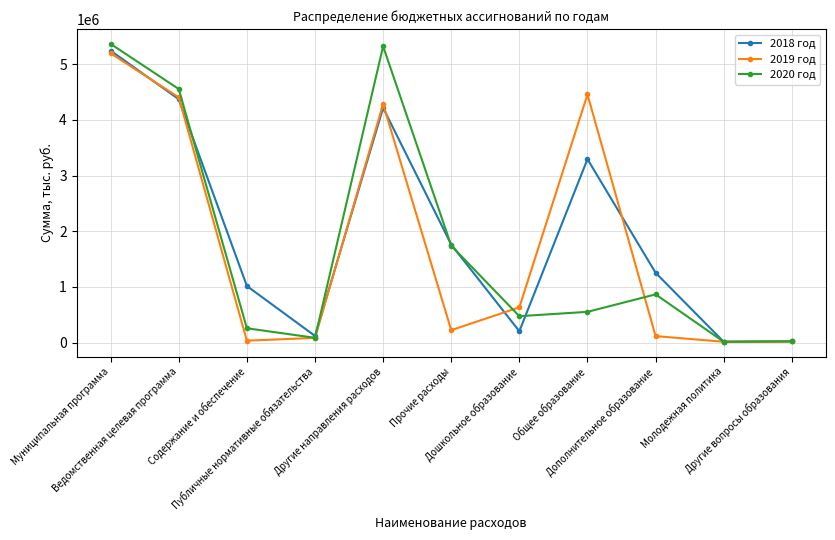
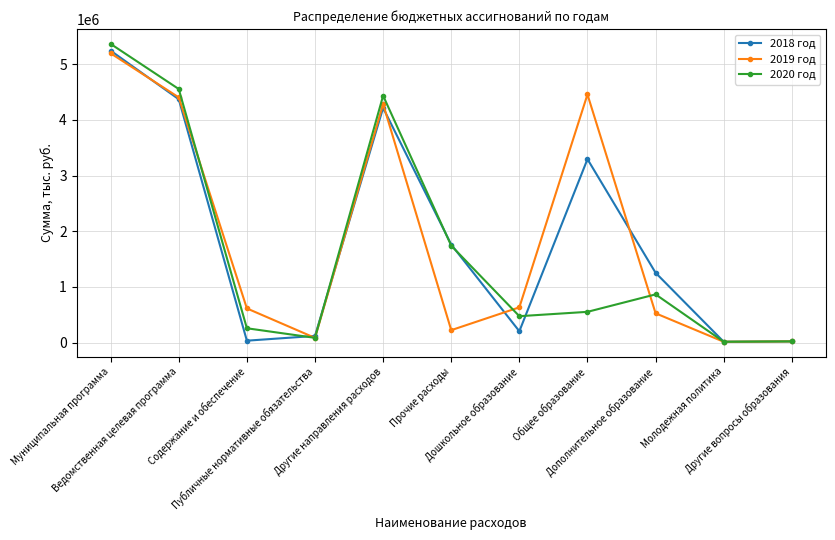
2018 год, Содержание и обеспечение: 1000000 -> 0
2019 год, Содержание и обеспечение: 0 -> 600000
2020 год, Другие направления расходов: 5300000 -> 4400000
2019 год, Дополнительное образование: 100000 -> 500000
